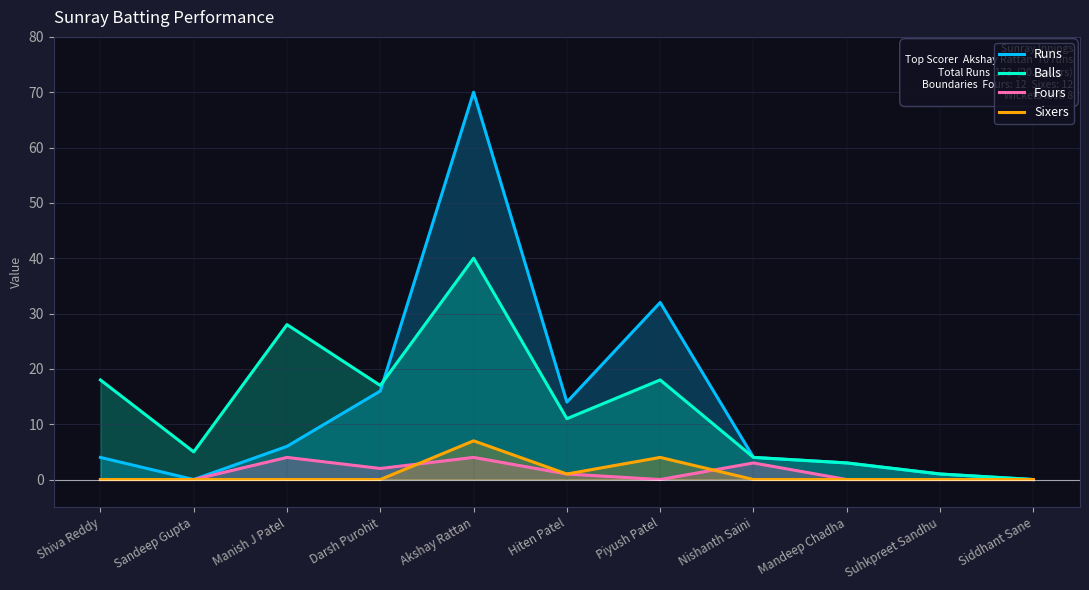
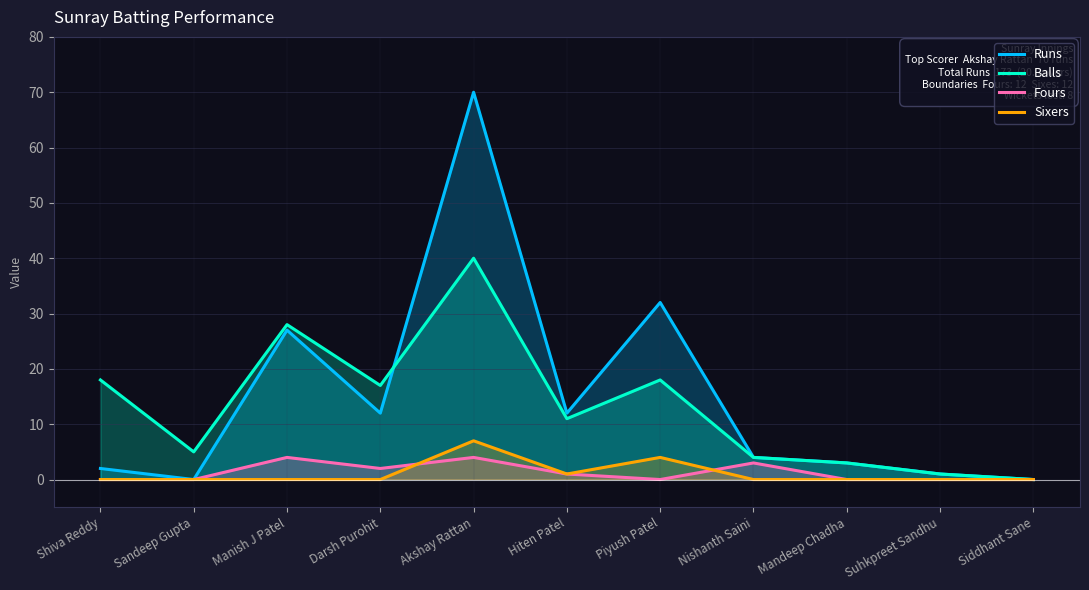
Runs, Shiva Reddy: 4 -> 2
Runs, Manish J Patel: 6 -> 27
Runs, Darsh Purohit: 16 -> 12
Runs, Hiten Patel: 14 -> 12
